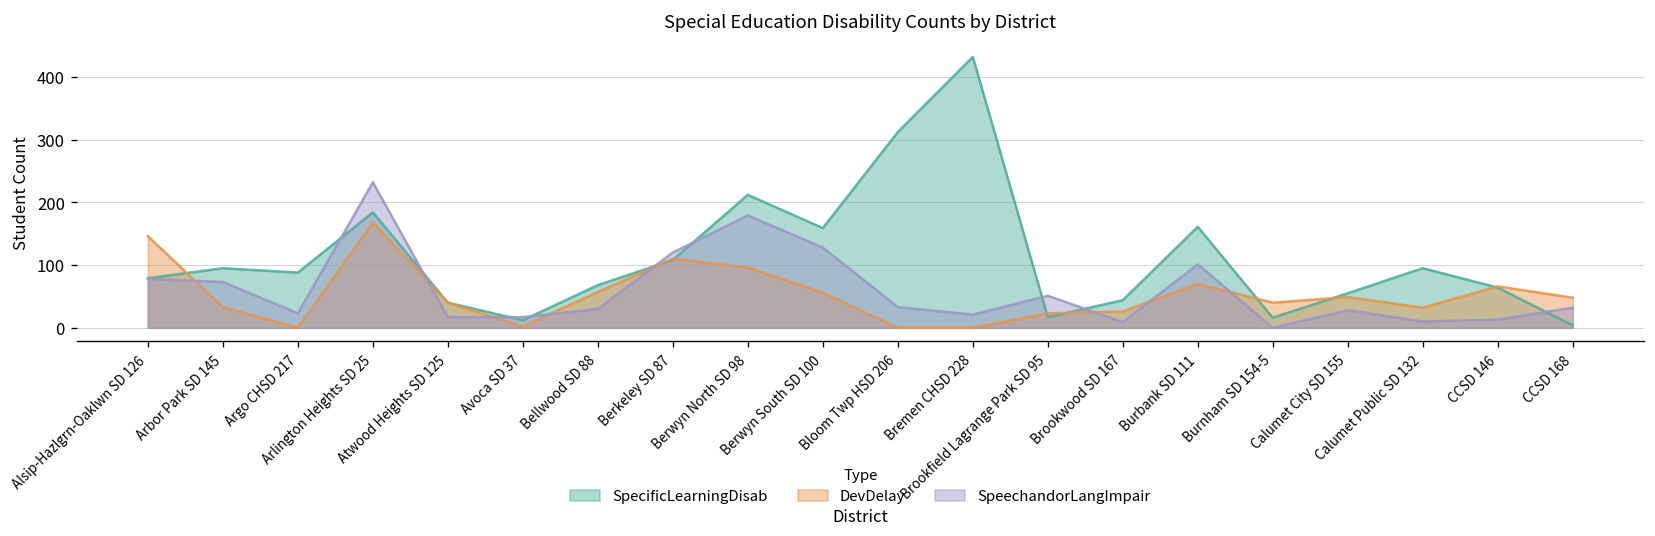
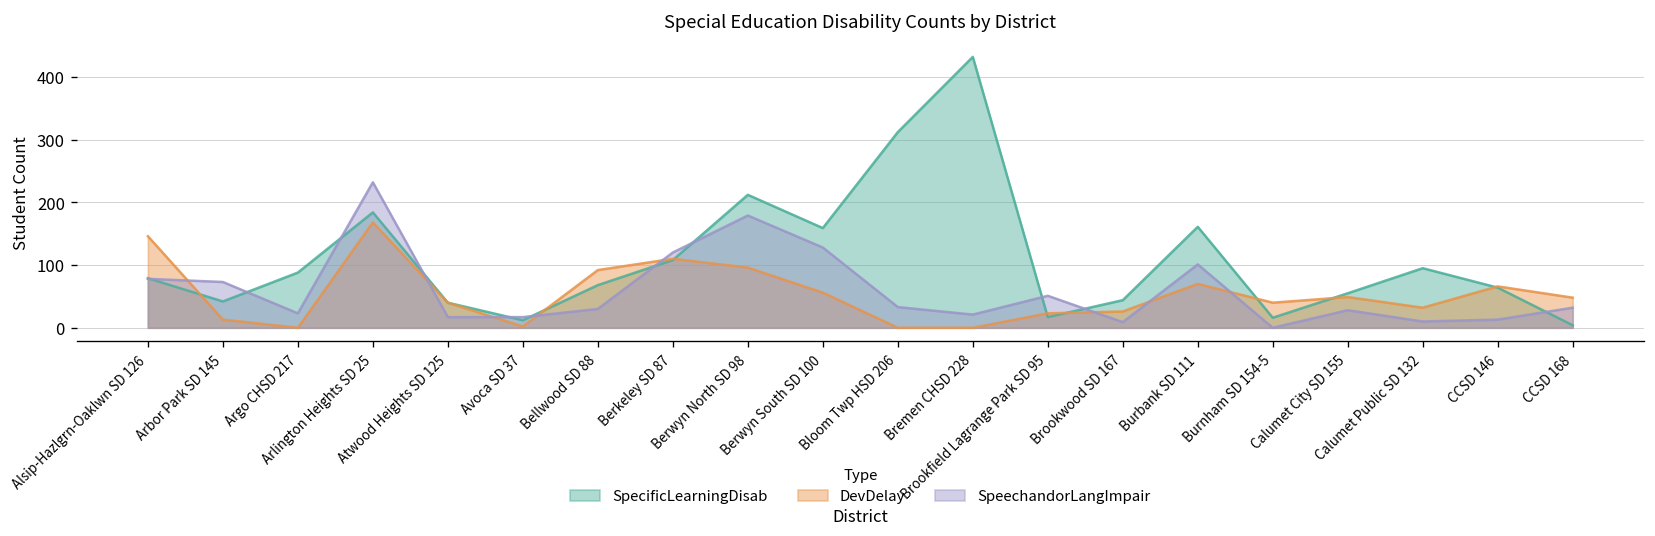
SpecificLearningDisab, Arbor Park SD 145: 100 -> 40
DevDelay, Arbor Park SD 145: 30 -> 10
DevDelay, Bellwood SD 88: 60 -> 90
